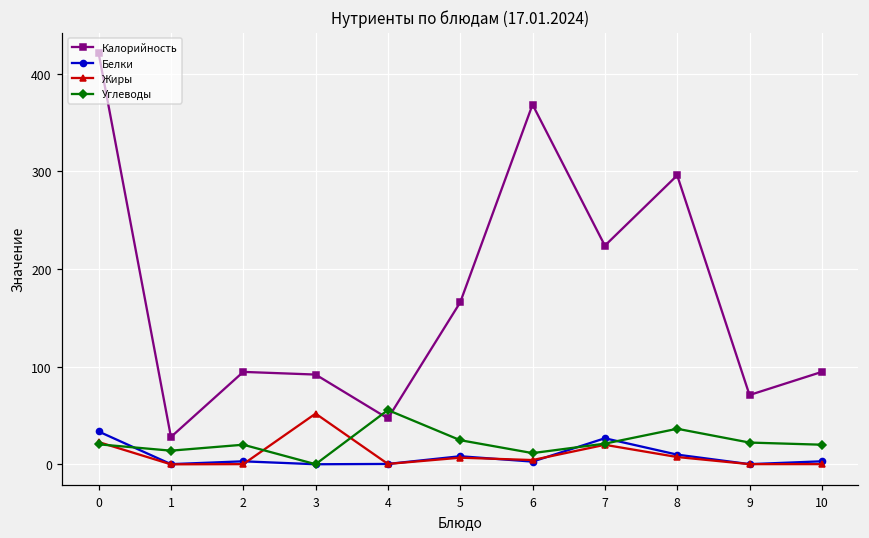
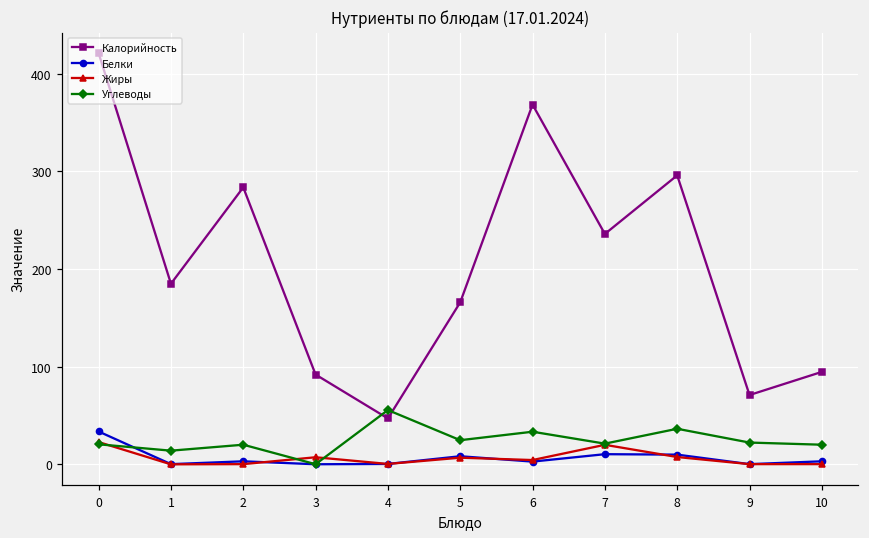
Калорийность, 1: 30 -> 190
Калорийность, 2: 90 -> 280
Жиры, 3: 50 -> 10
Углеводы, 6: 10 -> 30
Калорийность, 7: 220 -> 240
Белки, 7: 30 -> 10
